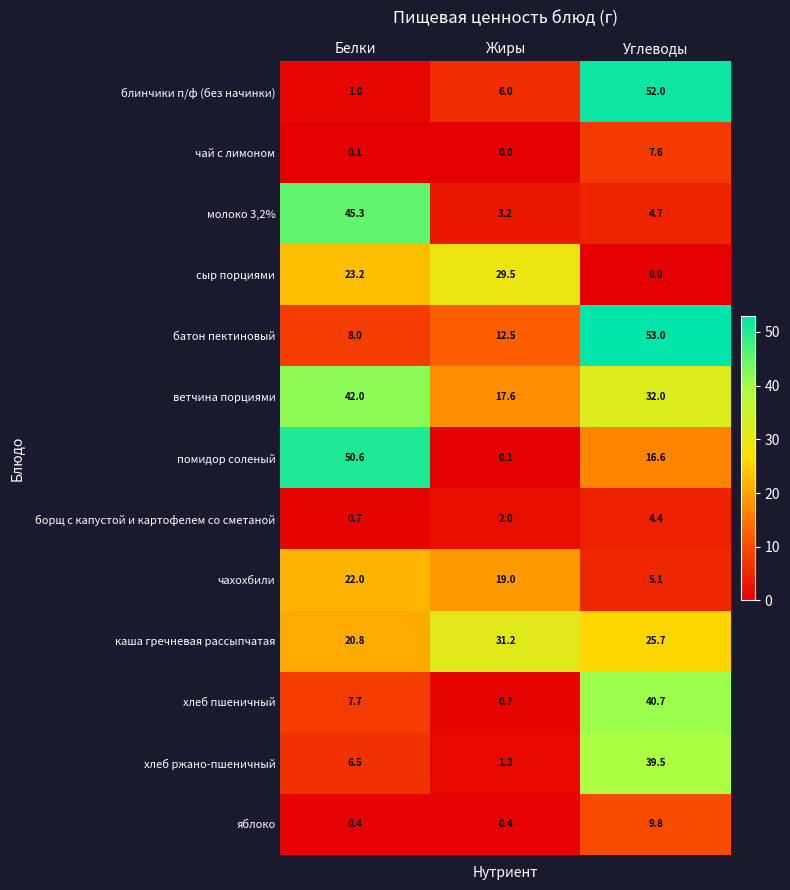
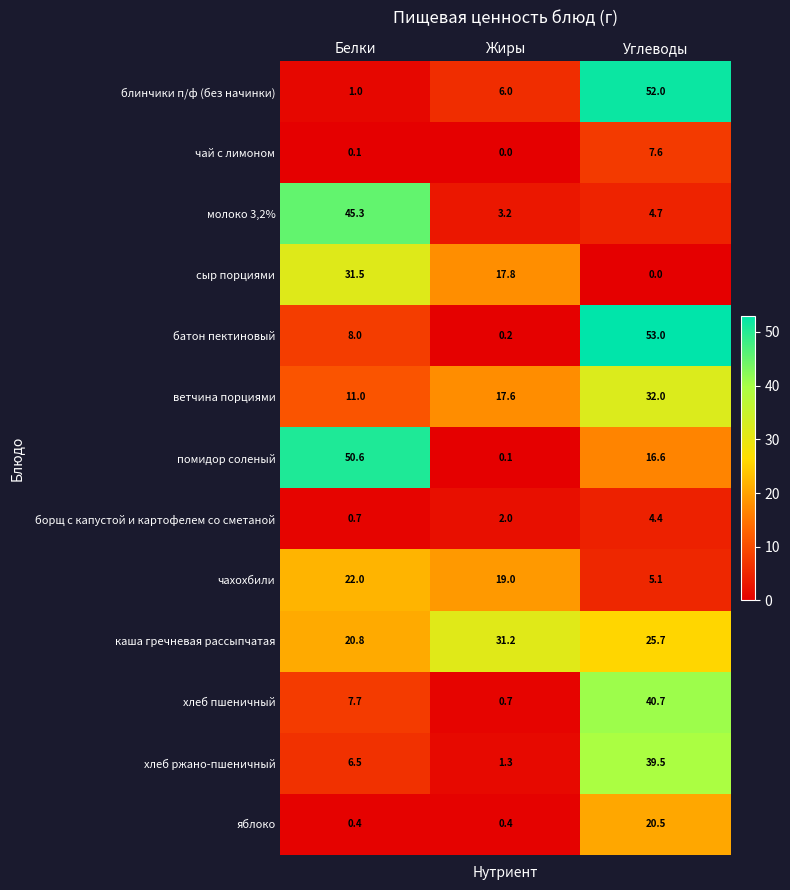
сыр порциями, Белки: 23.2 -> 31.5
сыр порциями, Жиры: 29.5 -> 17.8
батон пектиновый, Жиры: 12.5 -> 0.2
ветчина порциями, Белки: 42.0 -> 11.0
яблоко, Углеводы: 9.8 -> 20.5
